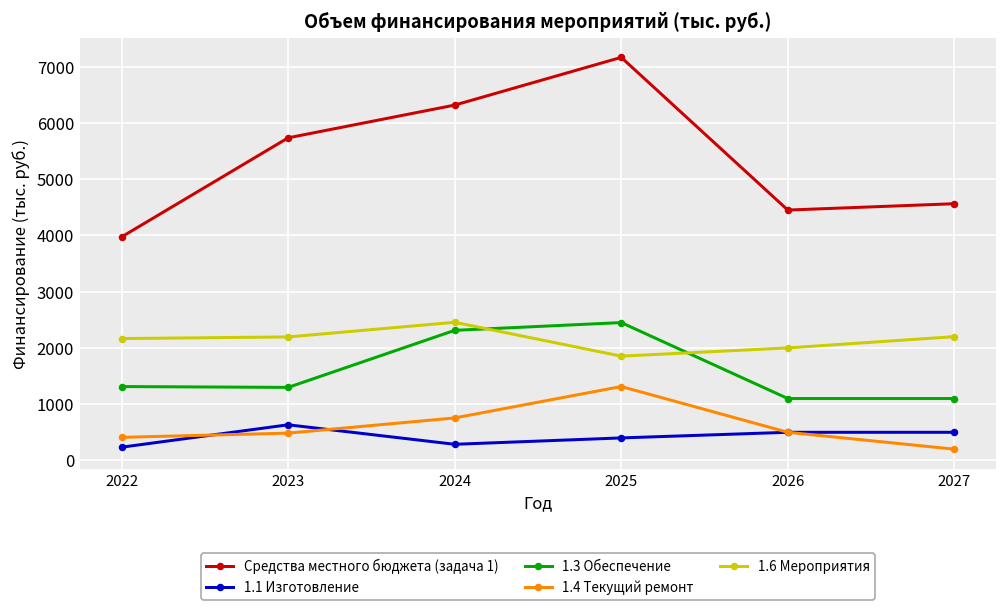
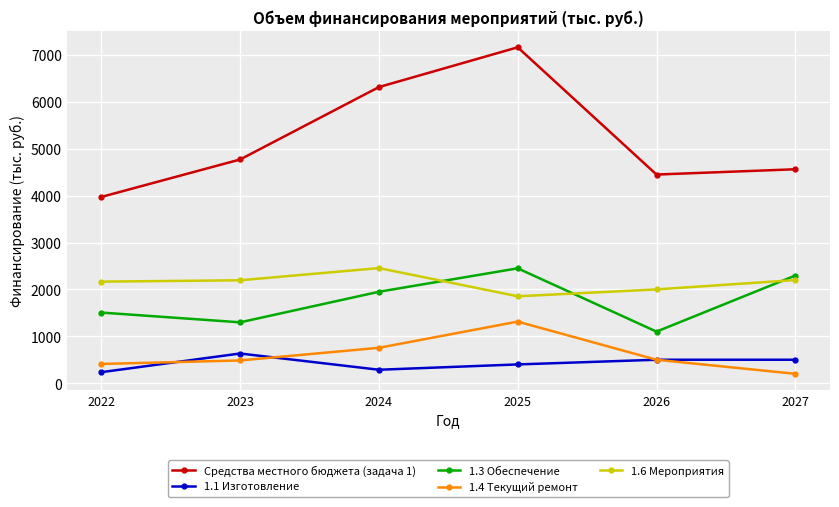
1.3 Обеспечение, 2022: 1300 -> 1500
Средства местного бюджета (задача 1), 2023: 5700 -> 4800
1.3 Обеспечение, 2024: 2300 -> 2000
1.3 Обеспечение, 2027: 1100 -> 2300
